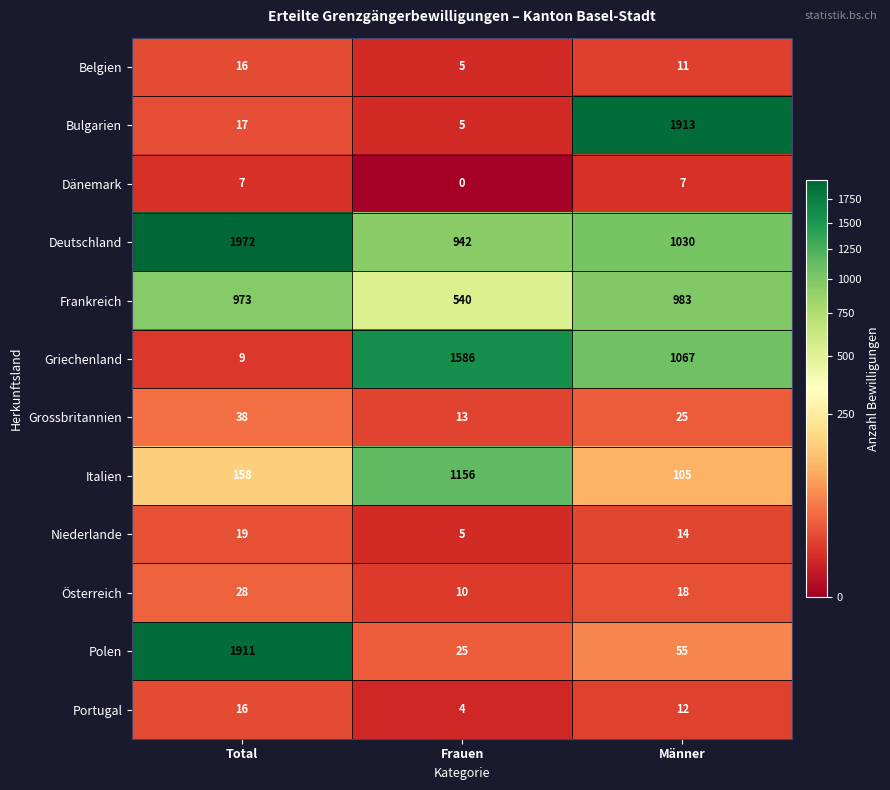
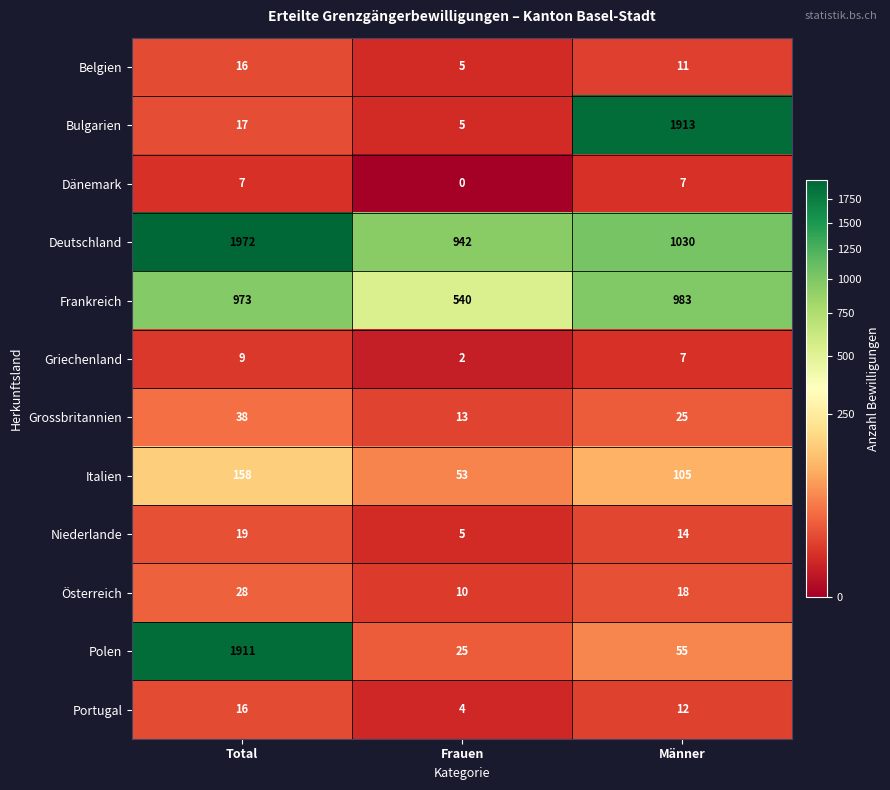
Griechenland, Frauen: 1586 -> 2
Griechenland, Männer: 1067 -> 7
Italien, Frauen: 1156 -> 53
